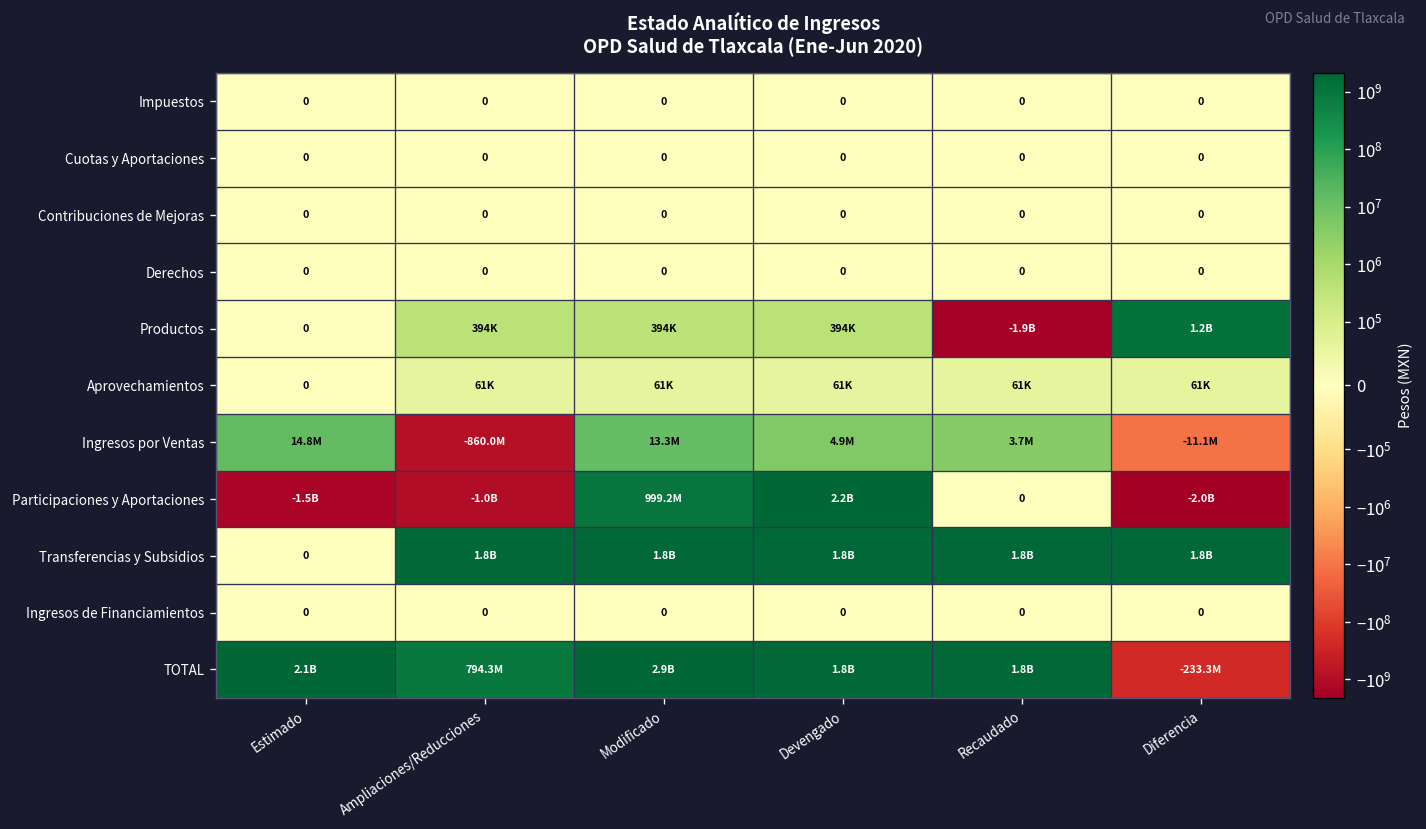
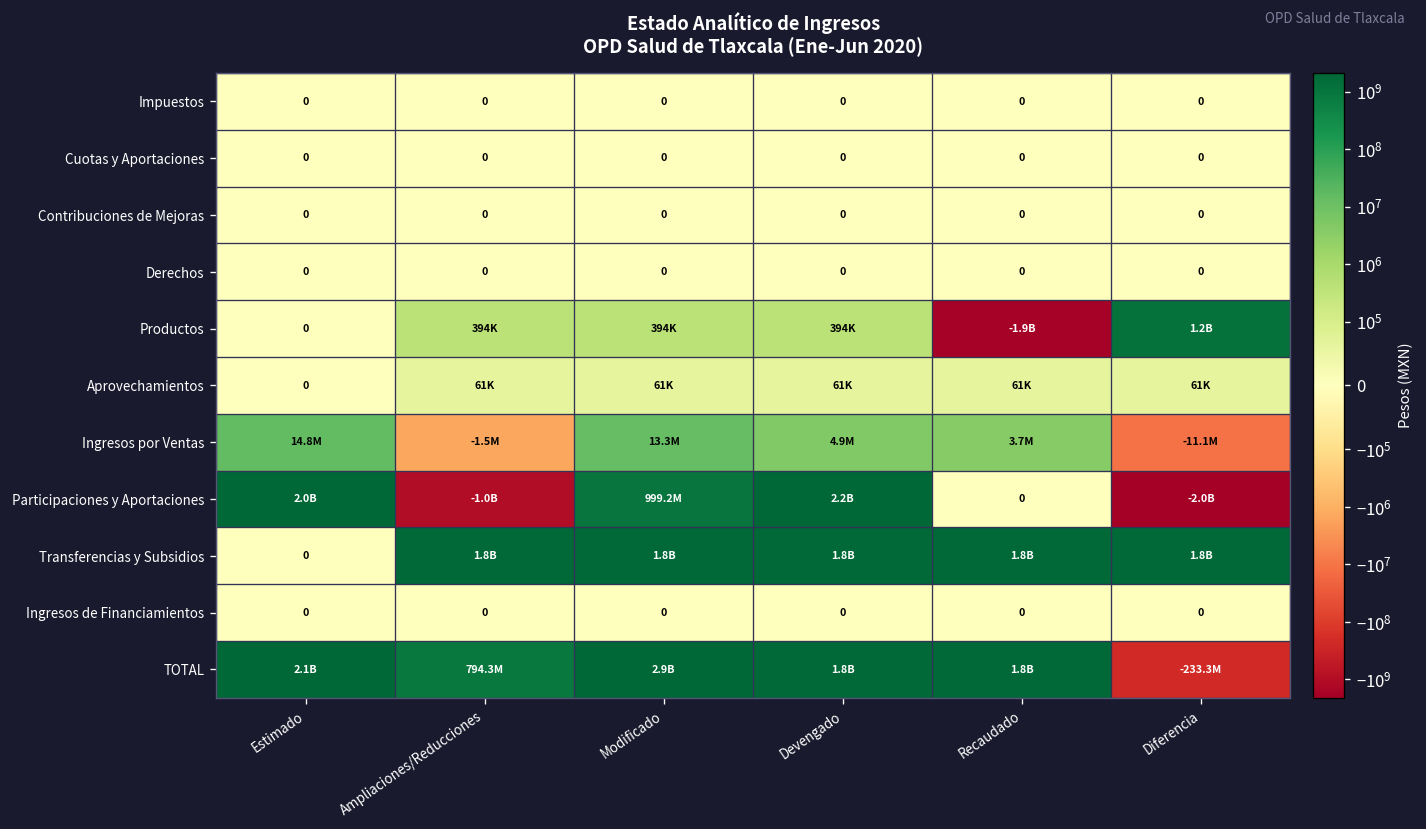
Ingresos por Ventas, Ampliaciones/Reducciones: -860.0M -> -1.5M
Participaciones y Aportaciones, Estimado: -1.5B -> 2.0B
